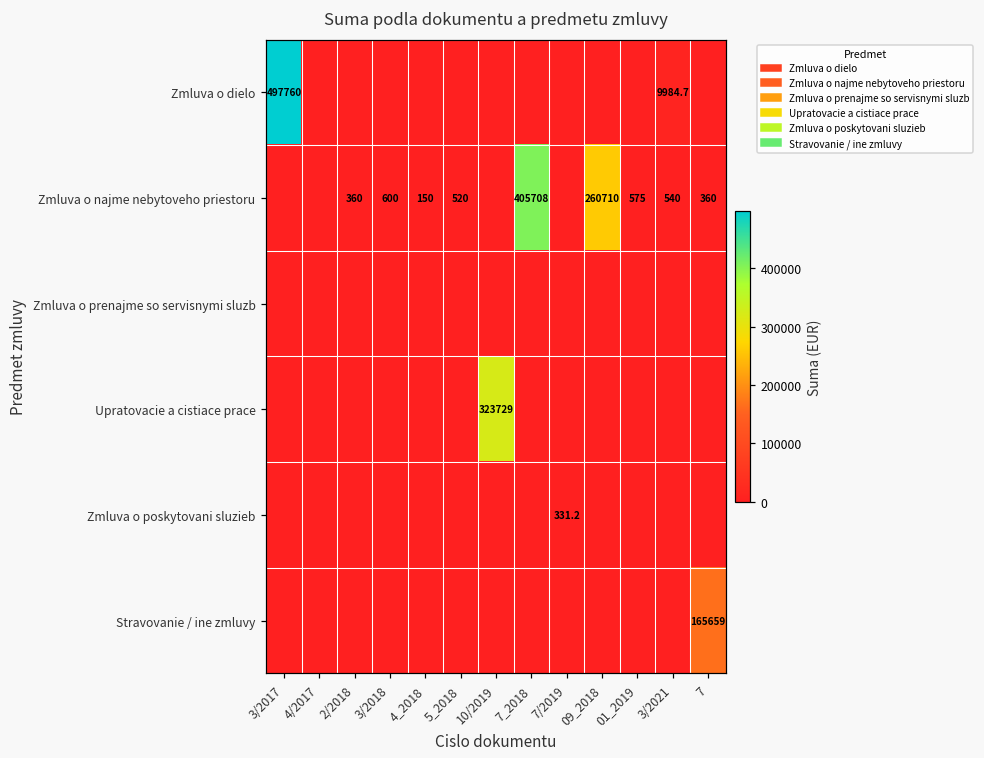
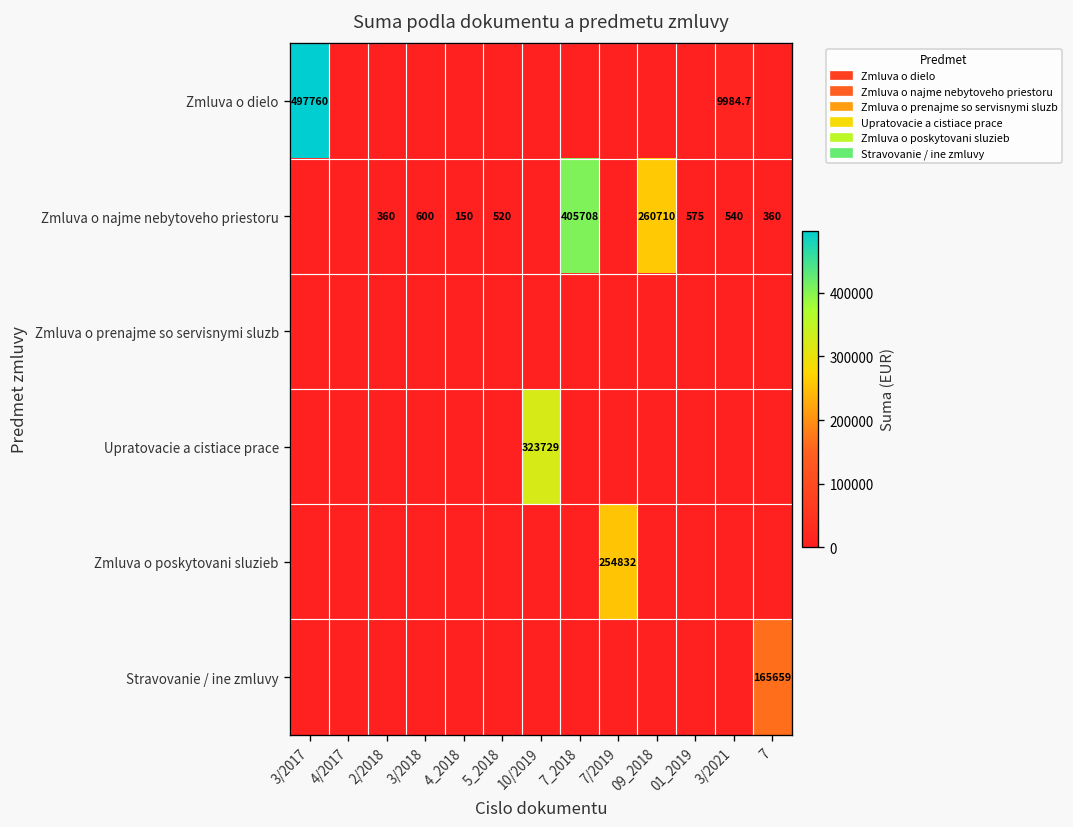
Zmluva o poskytovani sluzieb, 7/2019: 331.2 -> 254832
